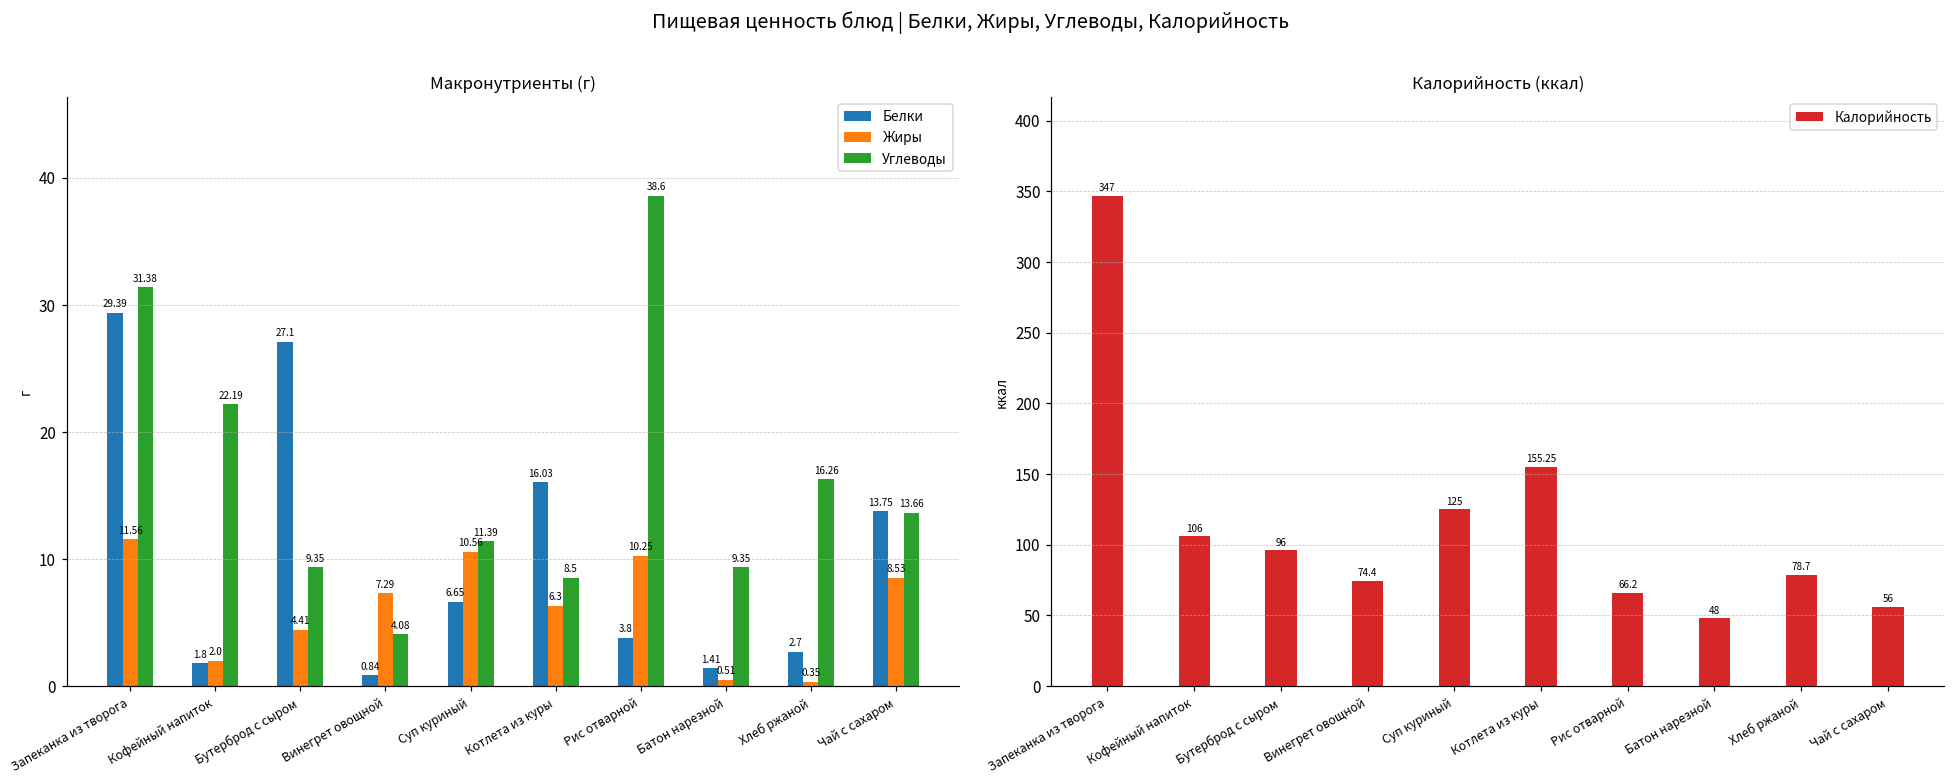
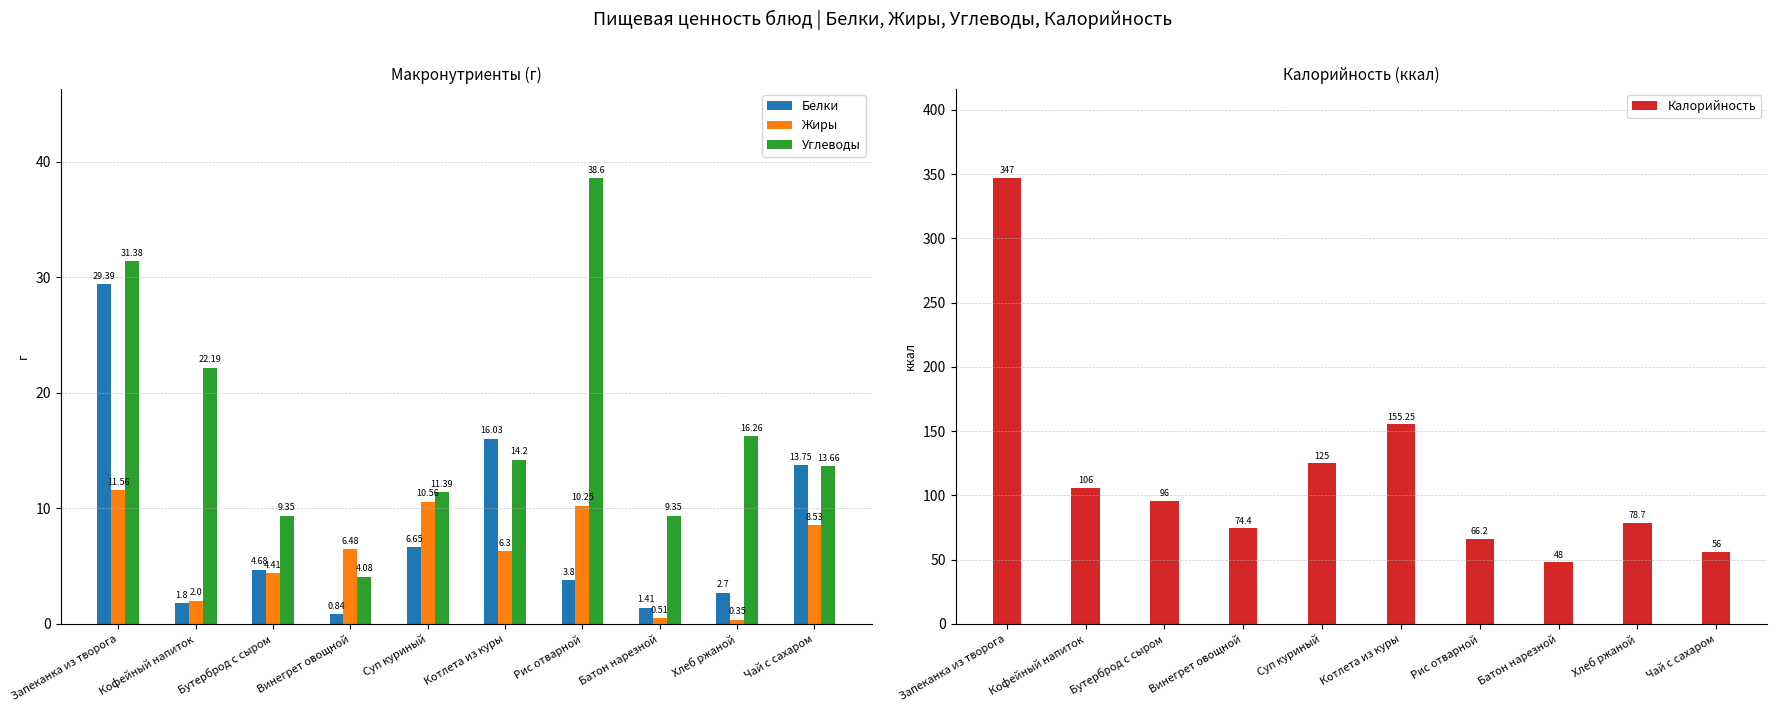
Макронутриенты (г), Белки, Бутерброд с сыром: 27.1 -> 4.68
Макронутриенты (г), Жиры, Винегрет овощной: 7.29 -> 6.48
Макронутриенты (г), Углеводы, Котлета из куры: 8.5 -> 14.2
